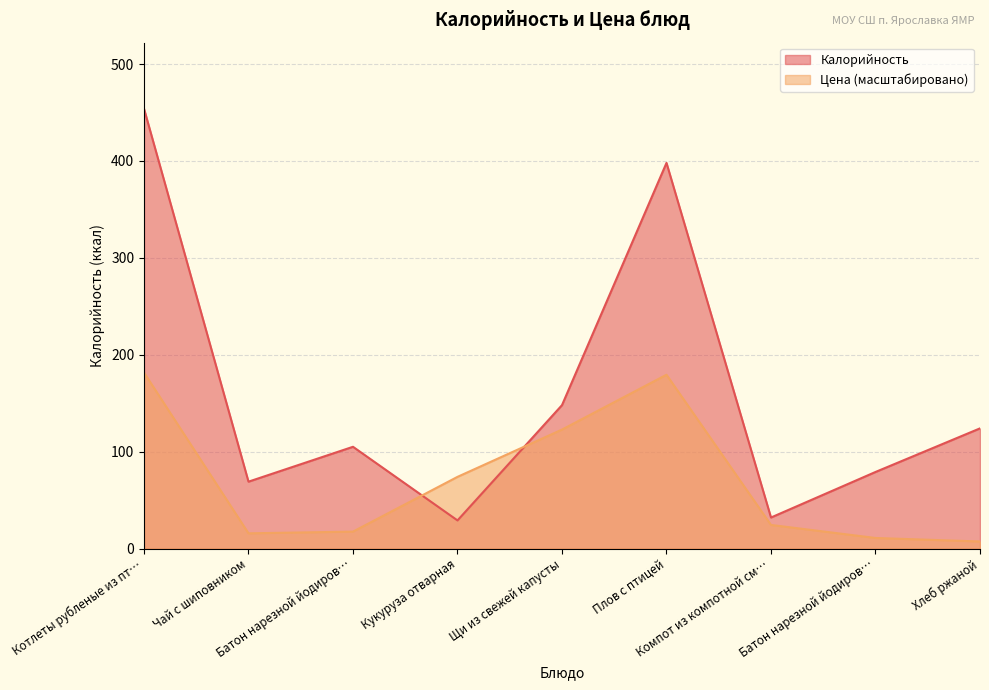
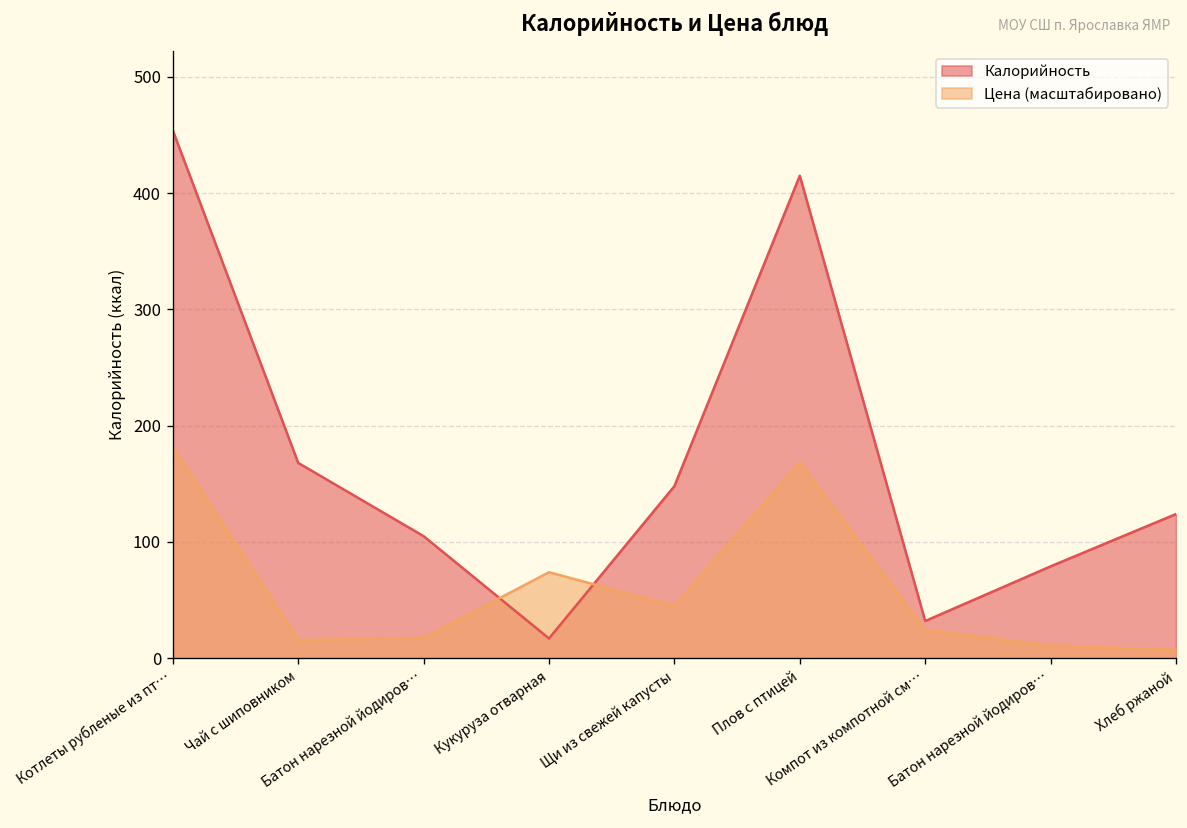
Калорийность, Чай с шиповником: 70 -> 170
Калорийность, Кукуруза отварная: 30 -> 20
Цена (масштабировано), Щи из свежей капусты: 120 -> 40
Калорийность, Плов с птицей: 400 -> 420
Цена (масштабировано), Плов с птицей: 180 -> 170
